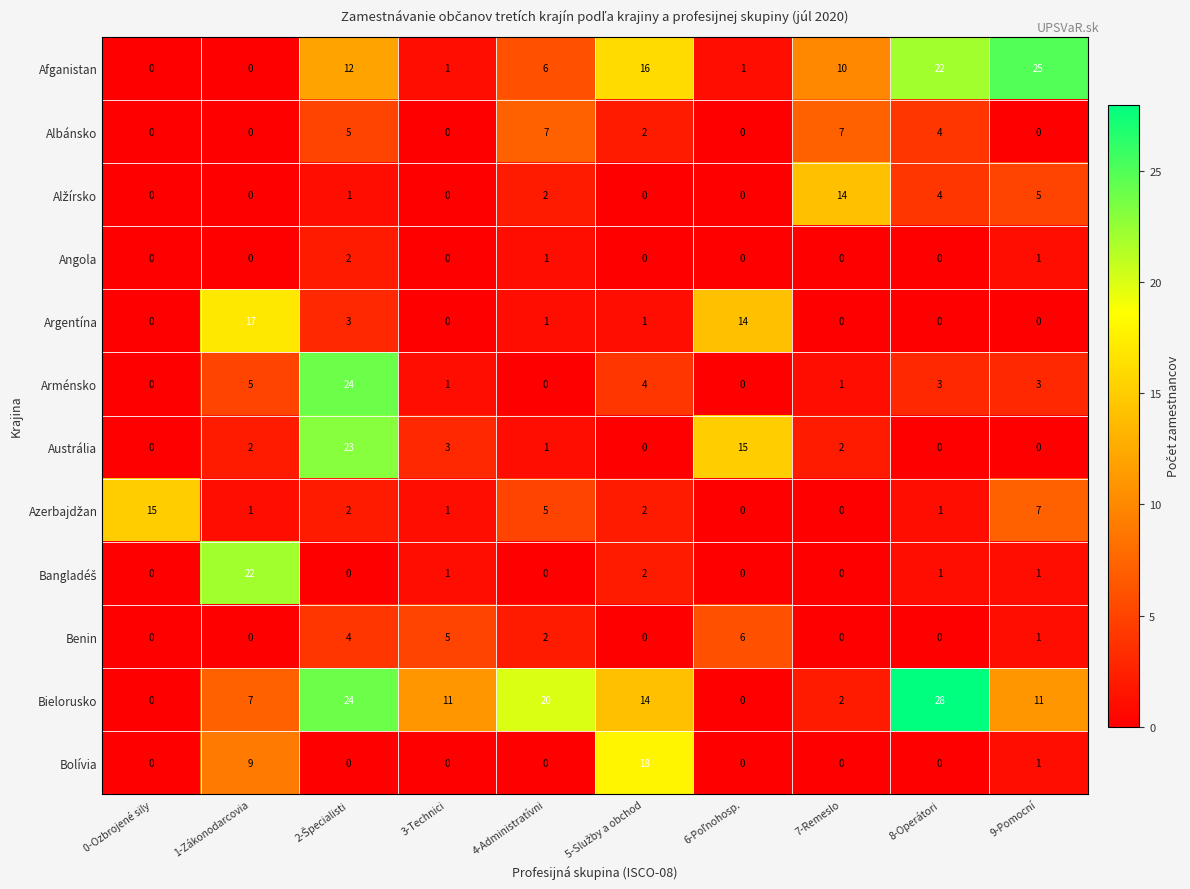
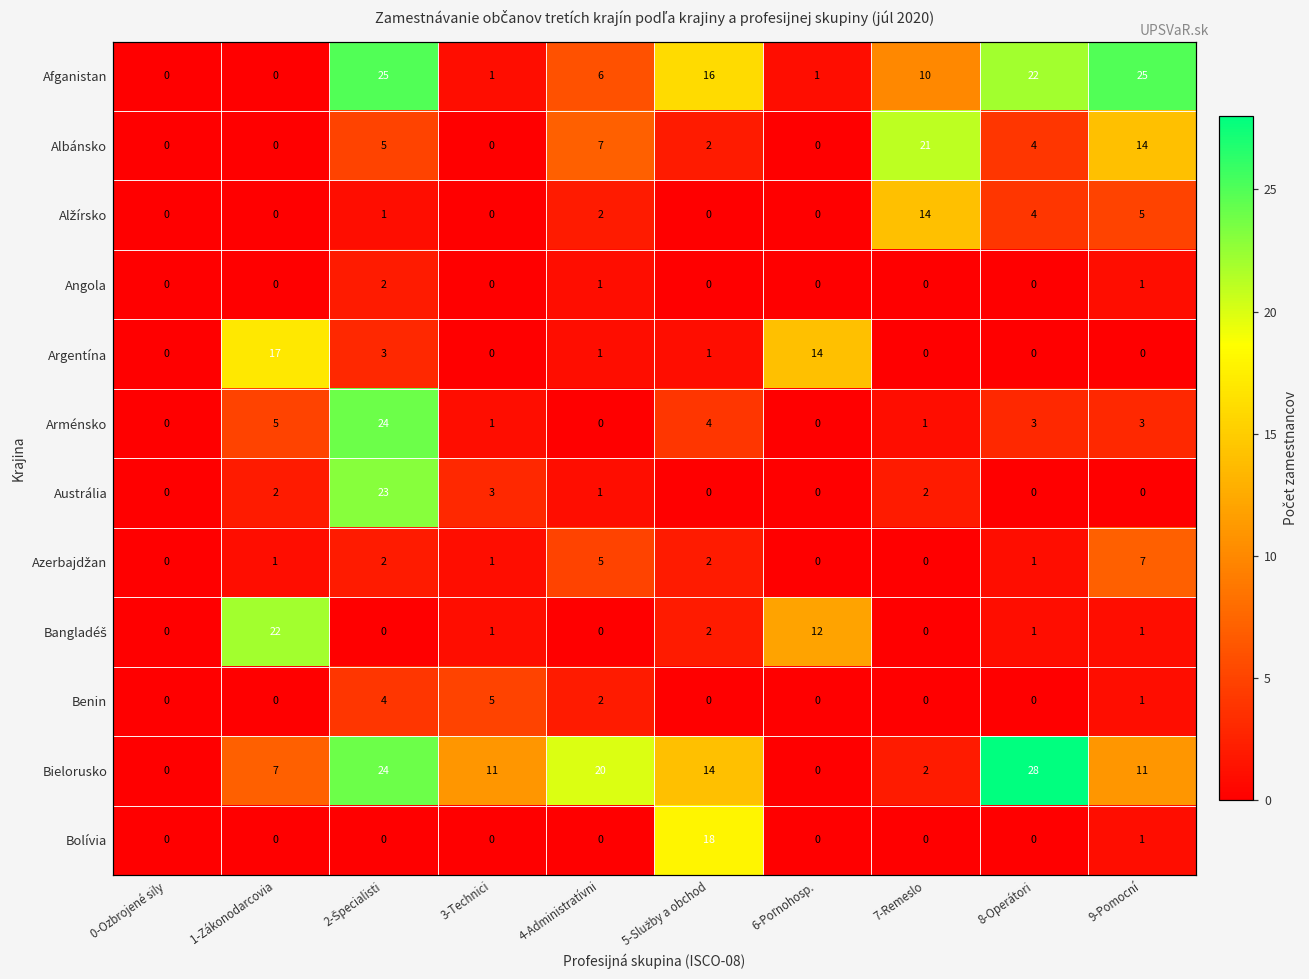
Afganistan, 2-Špecialisti: 12 -> 25
Albánsko, 7-Remeslo: 7 -> 21
Albánsko, 9-Pomocní: 0 -> 14
Austrália, 6-Poľnohosp.: 15 -> 0
Azerbajdžan, 0-Ozbrojené sily: 15 -> 0
Bangladéš, 6-Poľnohosp.: 0 -> 12
Benin, 6-Poľnohosp.: 6 -> 0
Bolívia, 1-Zákonodarcovia: 9 -> 0
